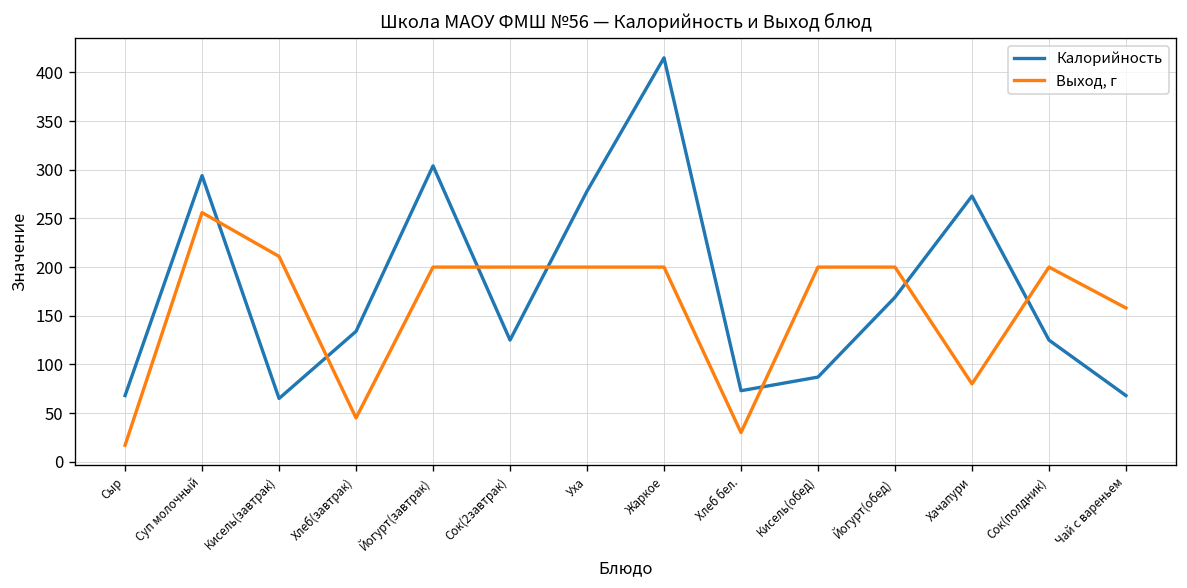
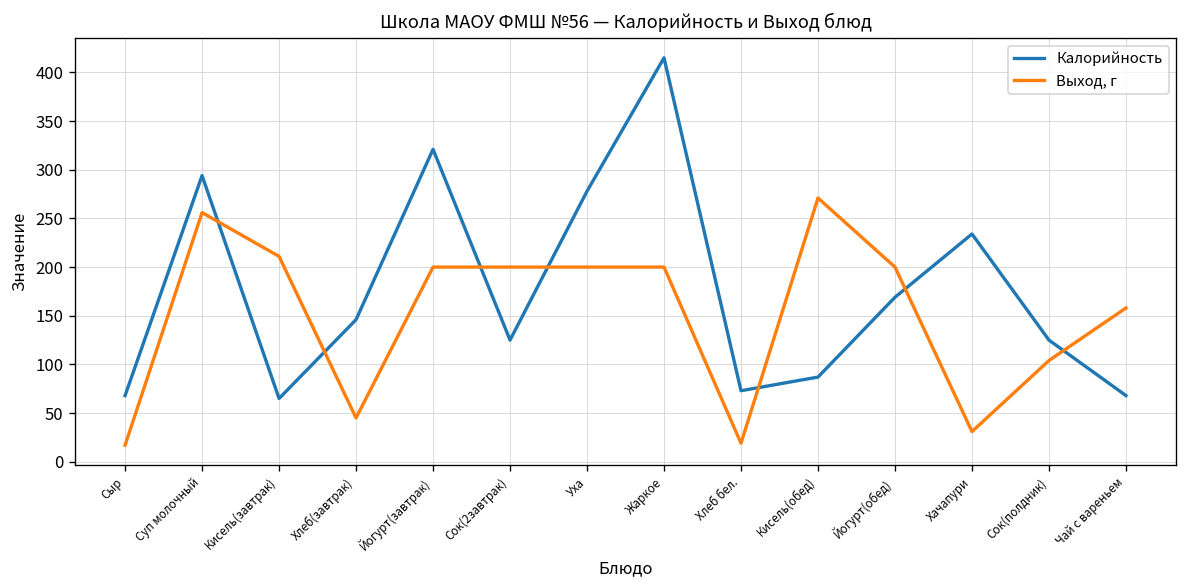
Калорийность, Хлеб(завтрак): 130 -> 150
Калорийность, Йогурт(завтрак): 300 -> 320
Выход, г, Хлеб бел.: 30 -> 20
Выход, г, Кисель(обед): 200 -> 270
Калорийность, Хачапури: 270 -> 230
Выход, г, Хачапури: 80 -> 30
Выход, г, Сок(полдник): 200 -> 100
